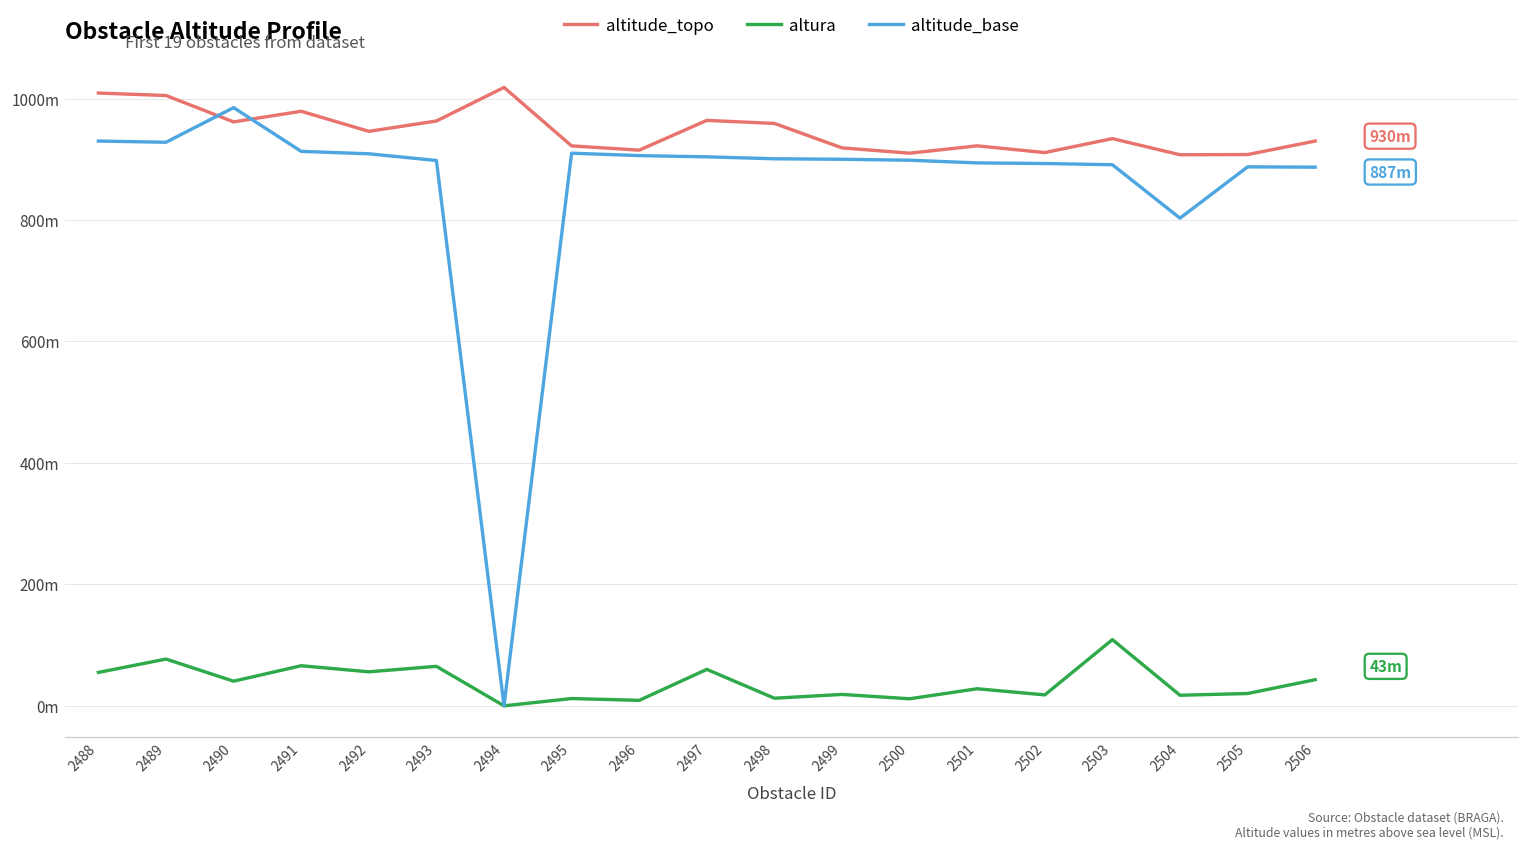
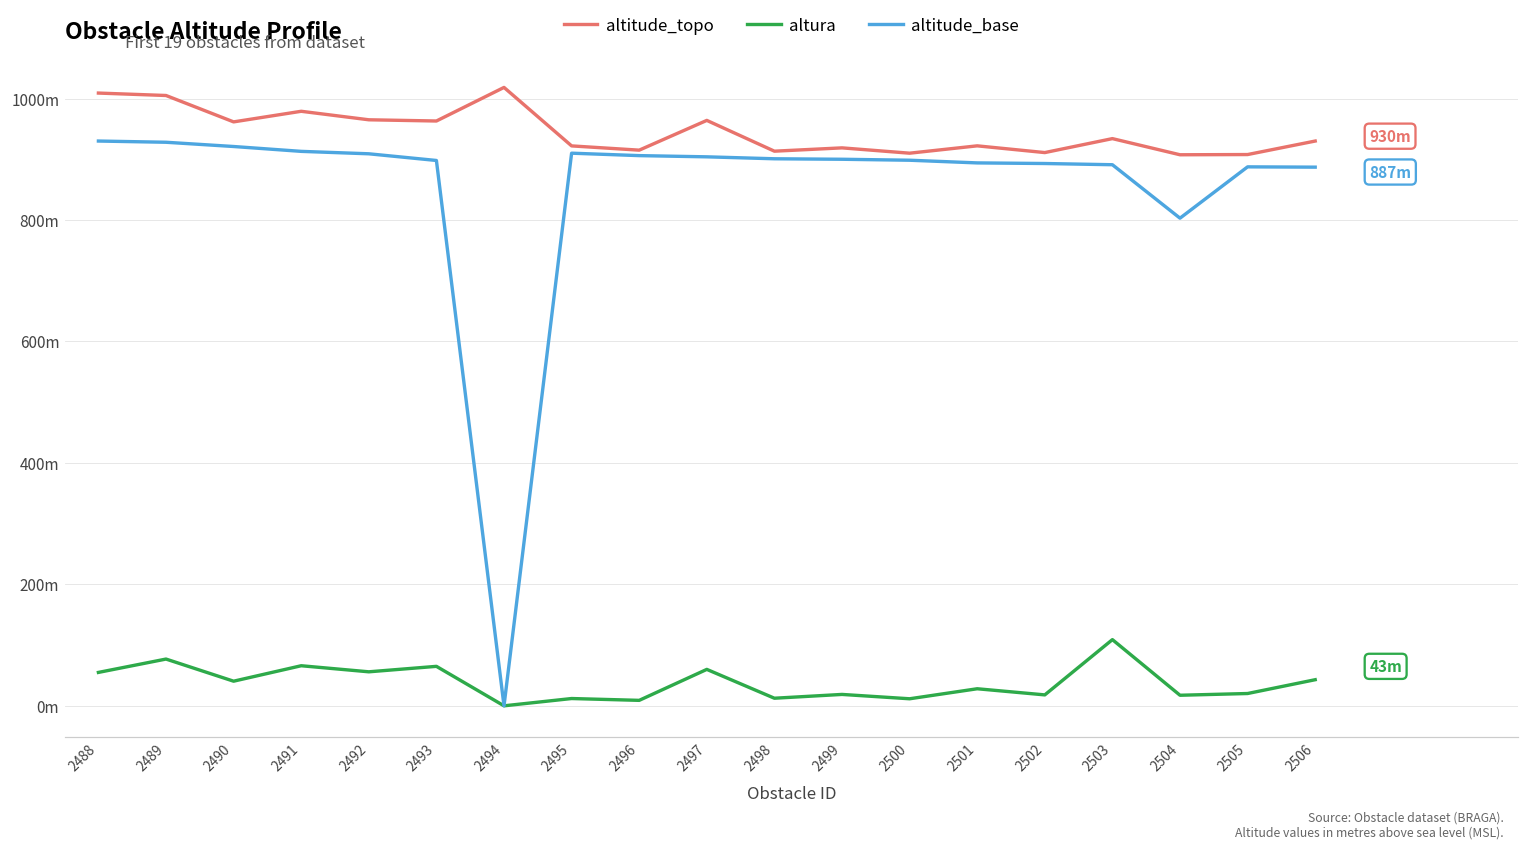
altitude_base, 2490: 990m -> 920m
altitude_topo, 2492: 950m -> 970m
altitude_topo, 2498: 960m -> 910m
